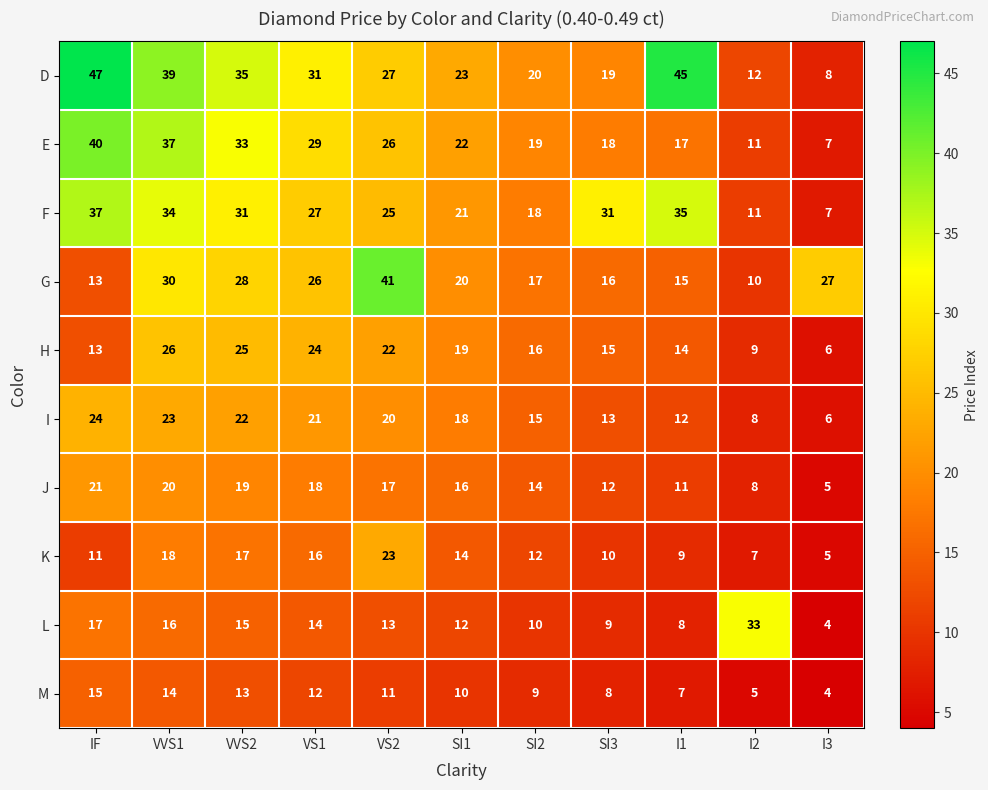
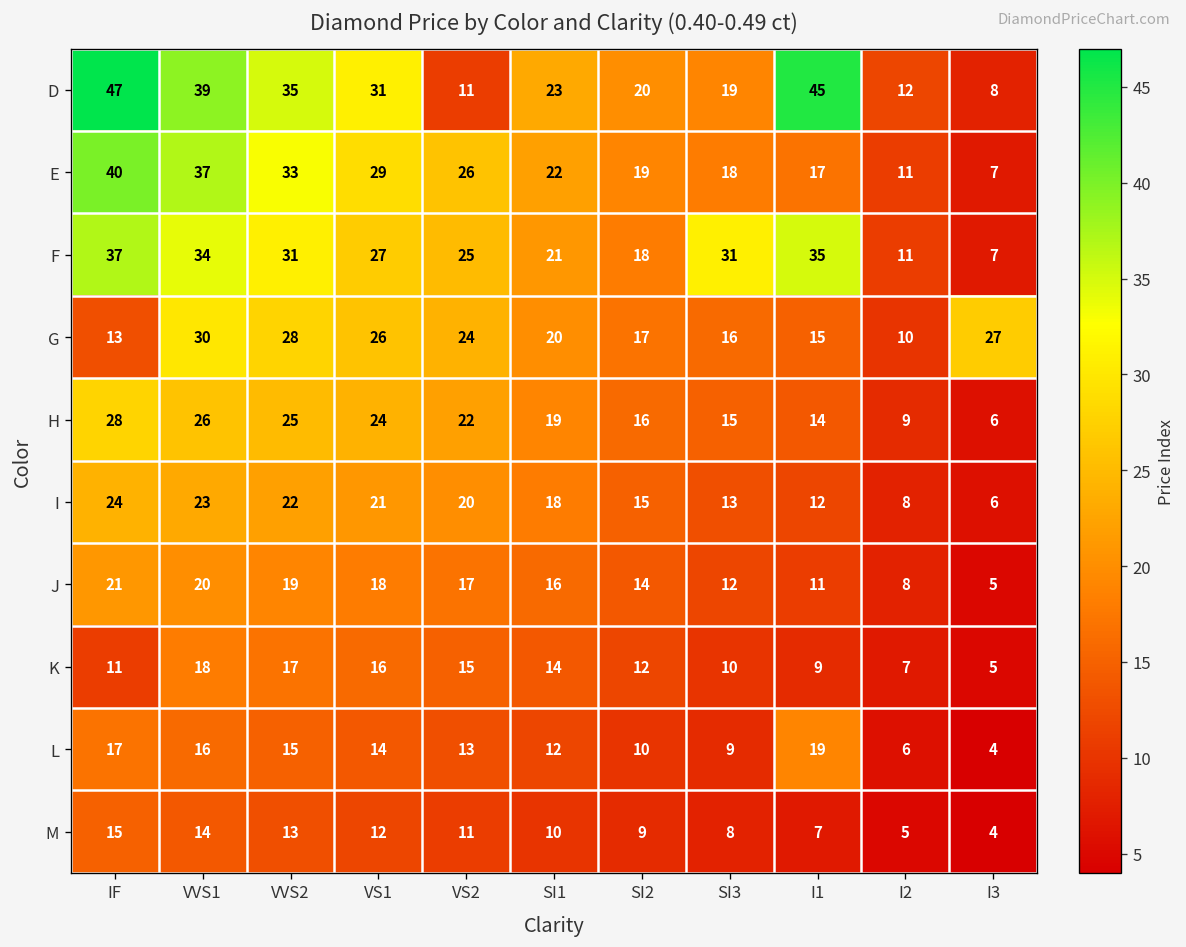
D, VS2: 27 -> 11
G, VS2: 41 -> 24
H, IF: 13 -> 28
K, VS2: 23 -> 15
L, I1: 8 -> 19
L, I2: 33 -> 6
